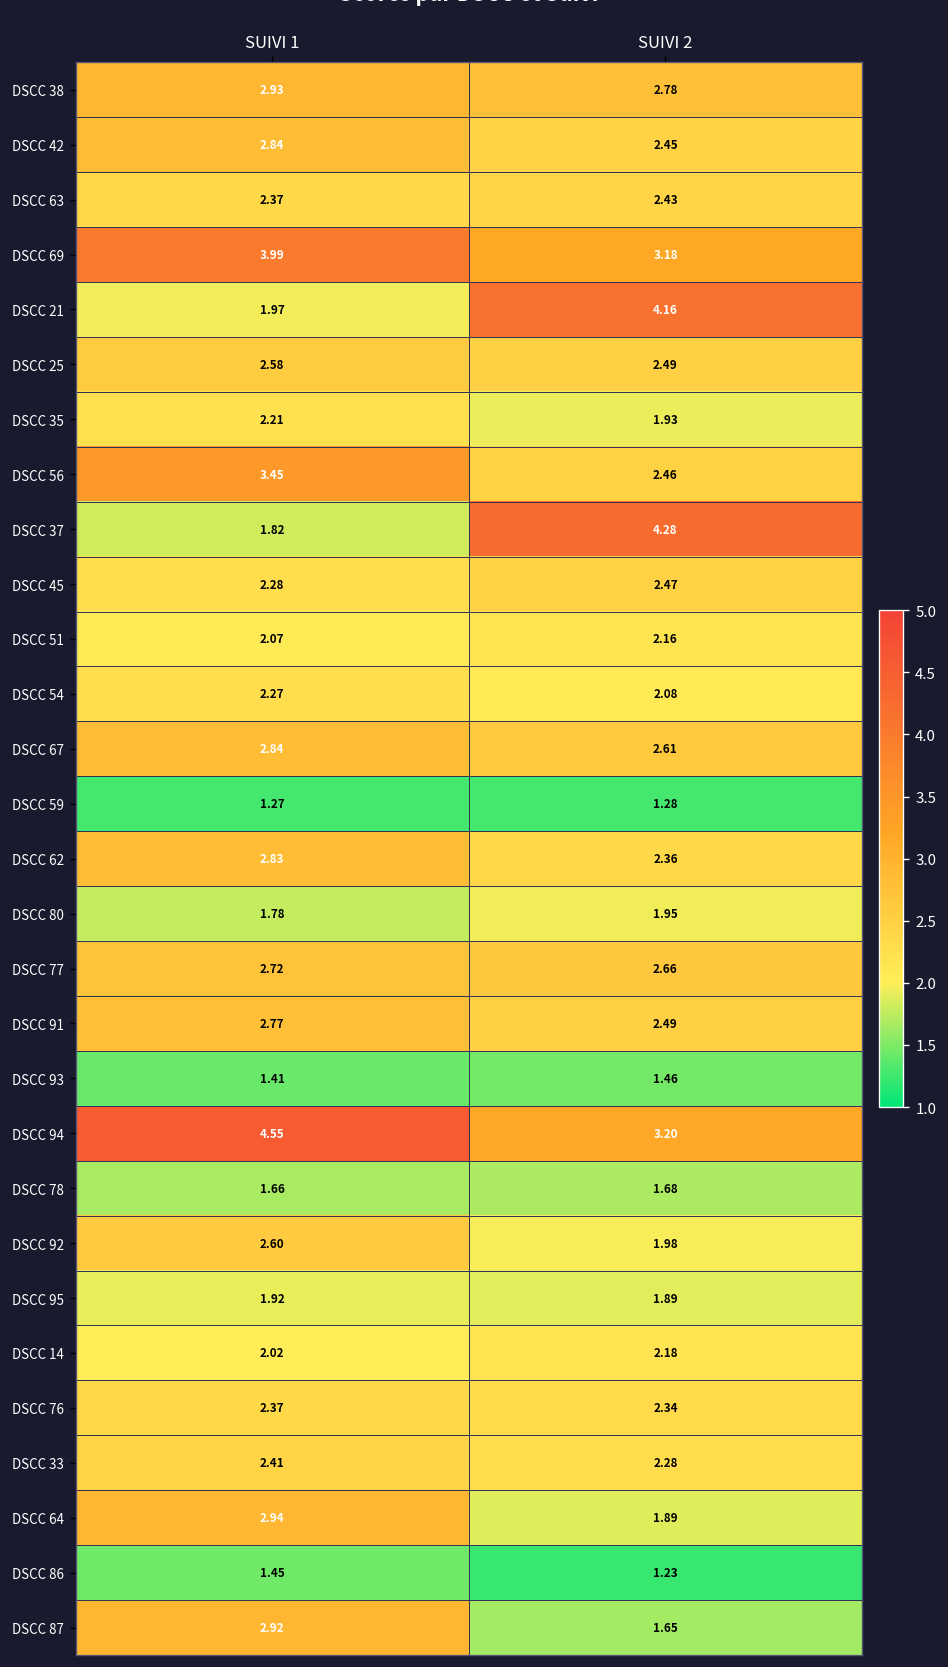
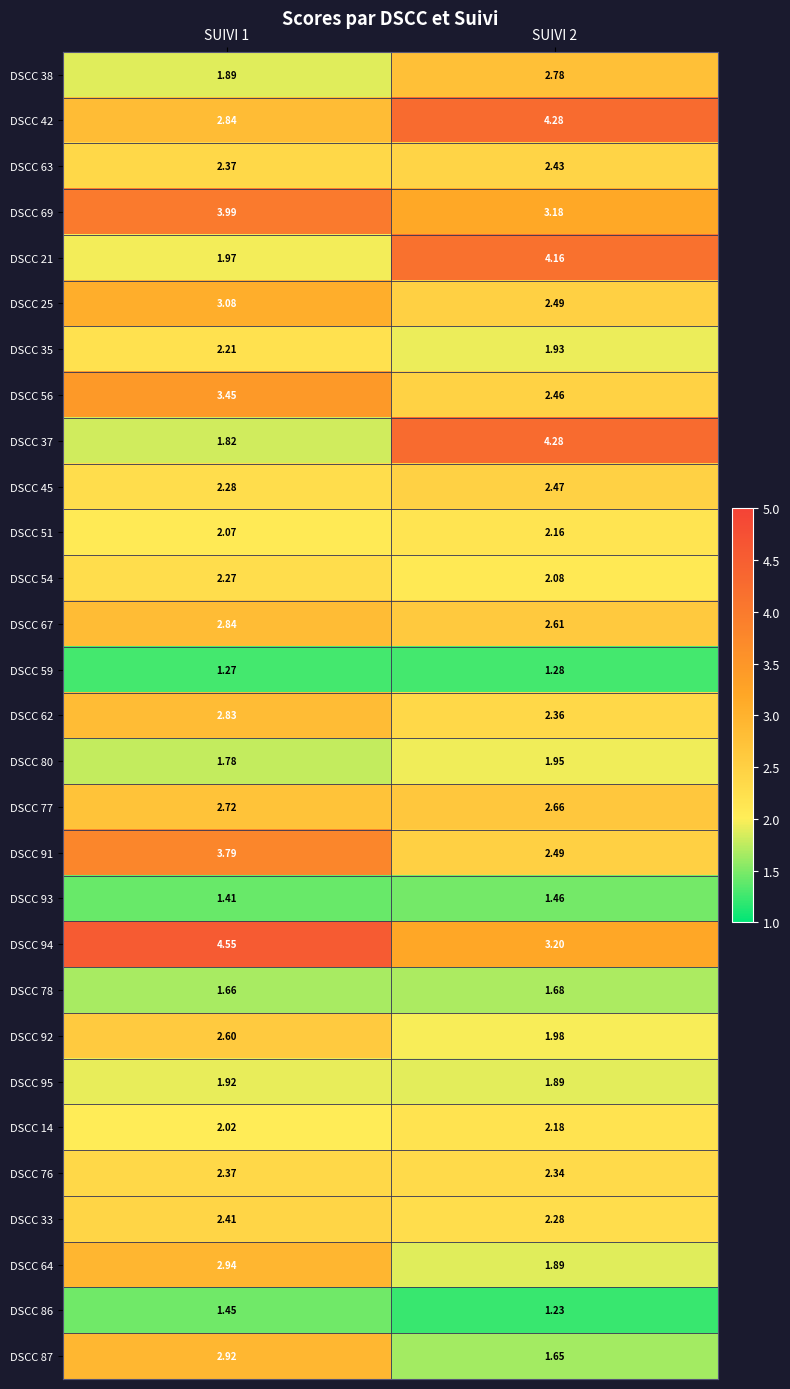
DSCC 38, SUIVI 1: 2.93 -> 1.89
DSCC 42, SUIVI 2: 2.45 -> 4.28
DSCC 25, SUIVI 1: 2.58 -> 3.08
DSCC 91, SUIVI 1: 2.77 -> 3.79
